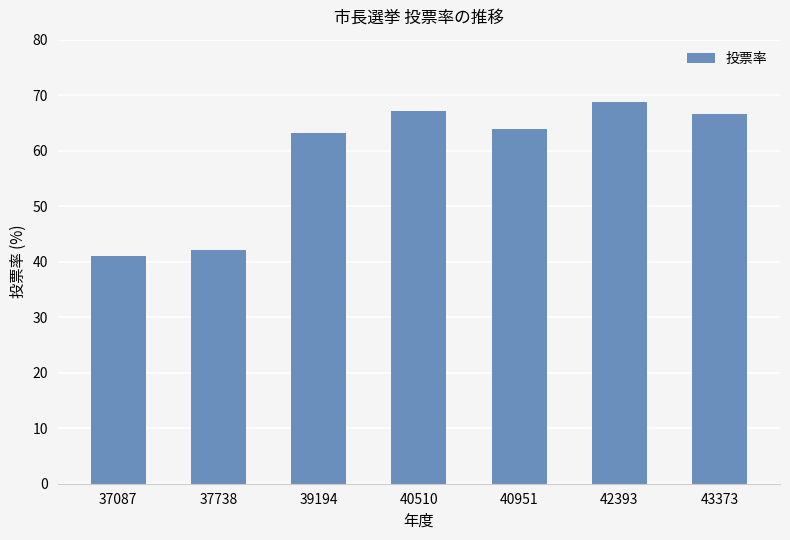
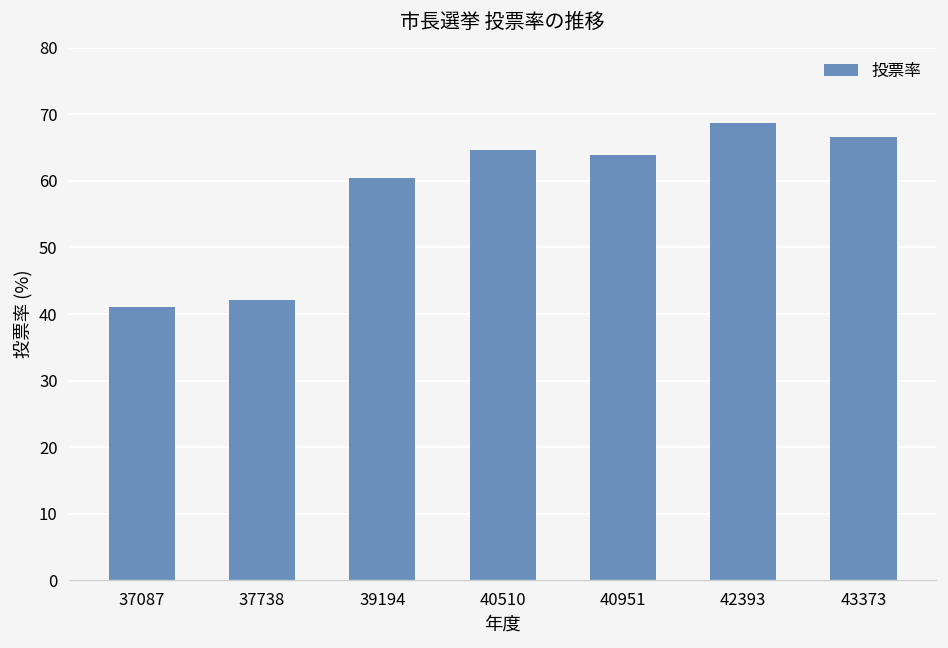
39194: 63 -> 60
40510: 67 -> 65
